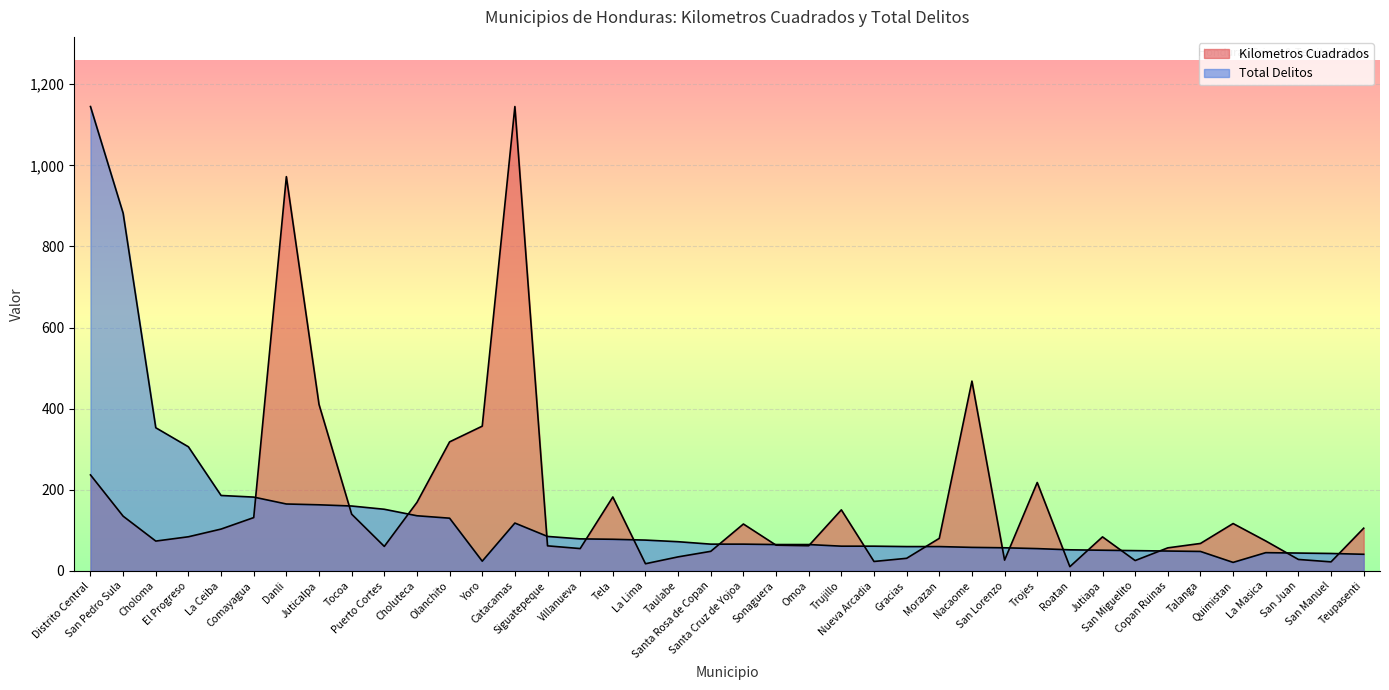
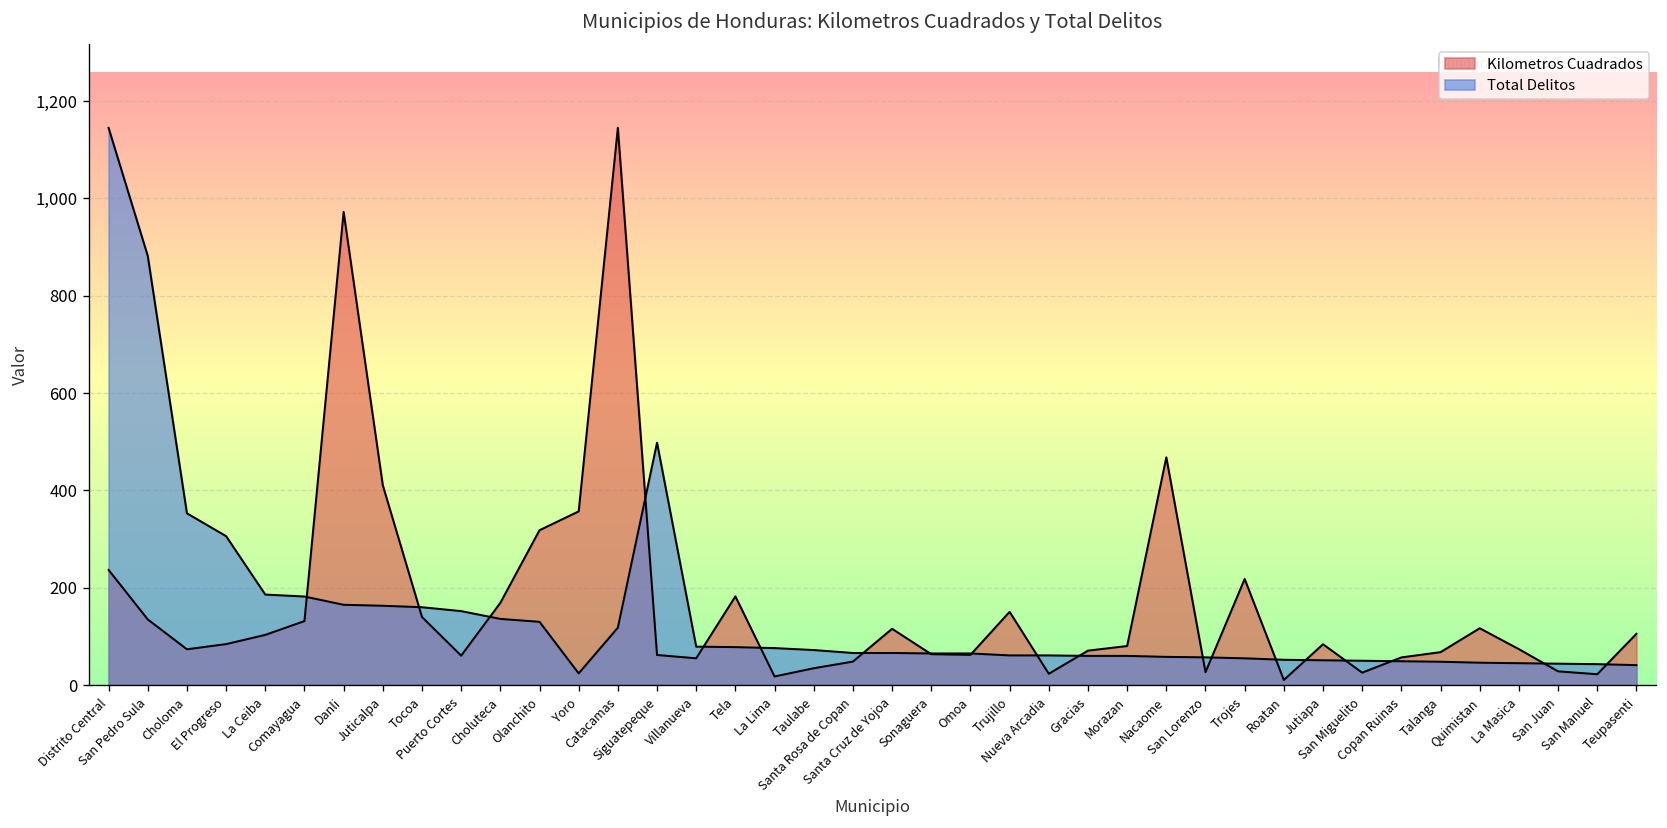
Total Delitos, Siguatepeque: 90 -> 500
Kilometros Cuadrados, Gracias: 30 -> 70
Total Delitos, Quimistan: 20 -> 50
